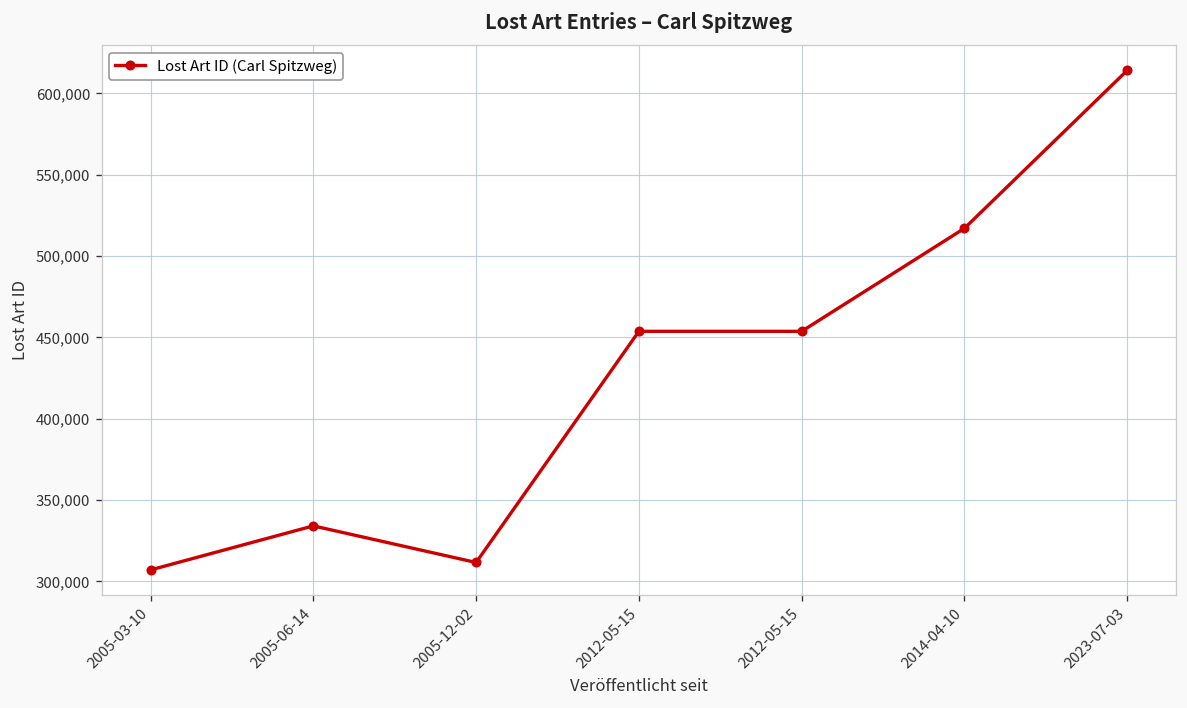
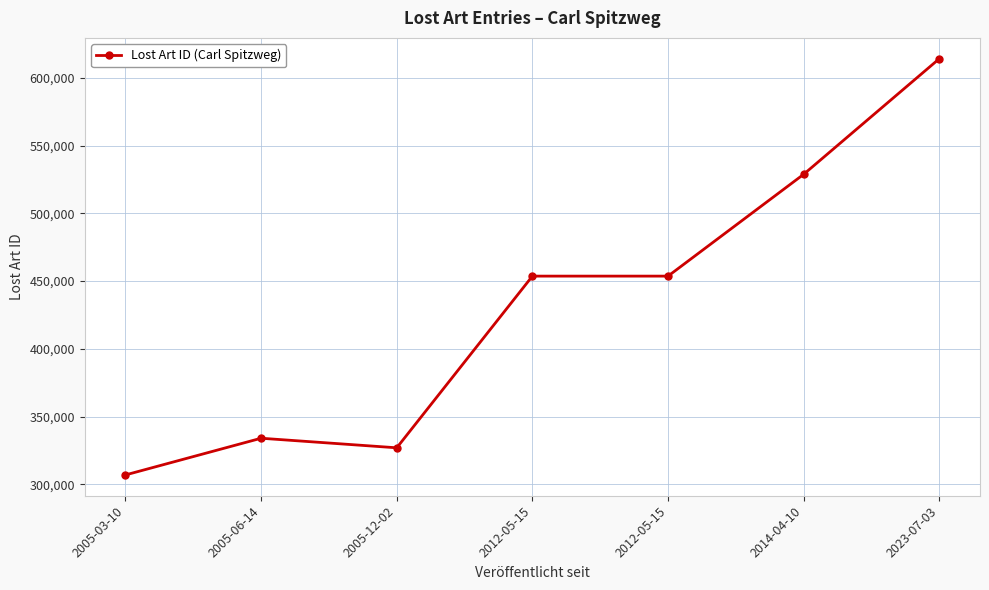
2005-12-02: 312,000 -> 327,000
2014-04-10: 517,000 -> 529,000
